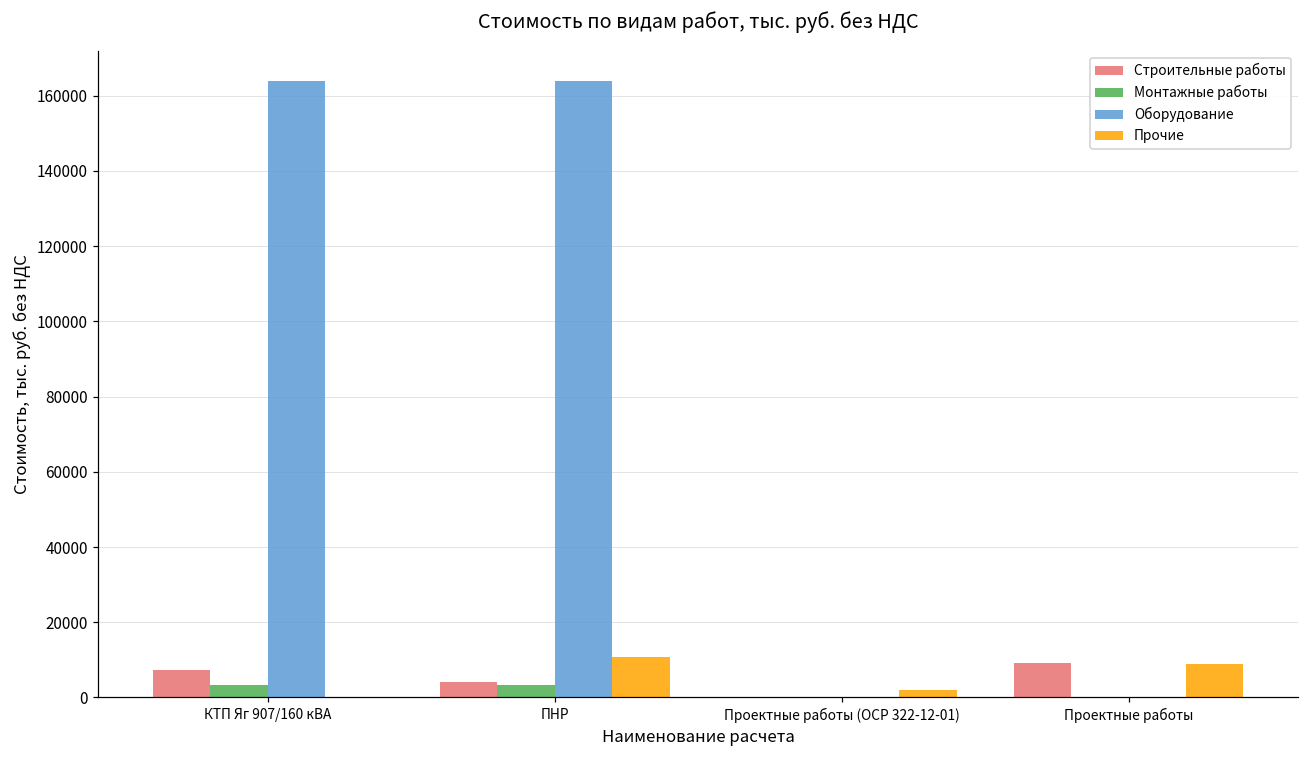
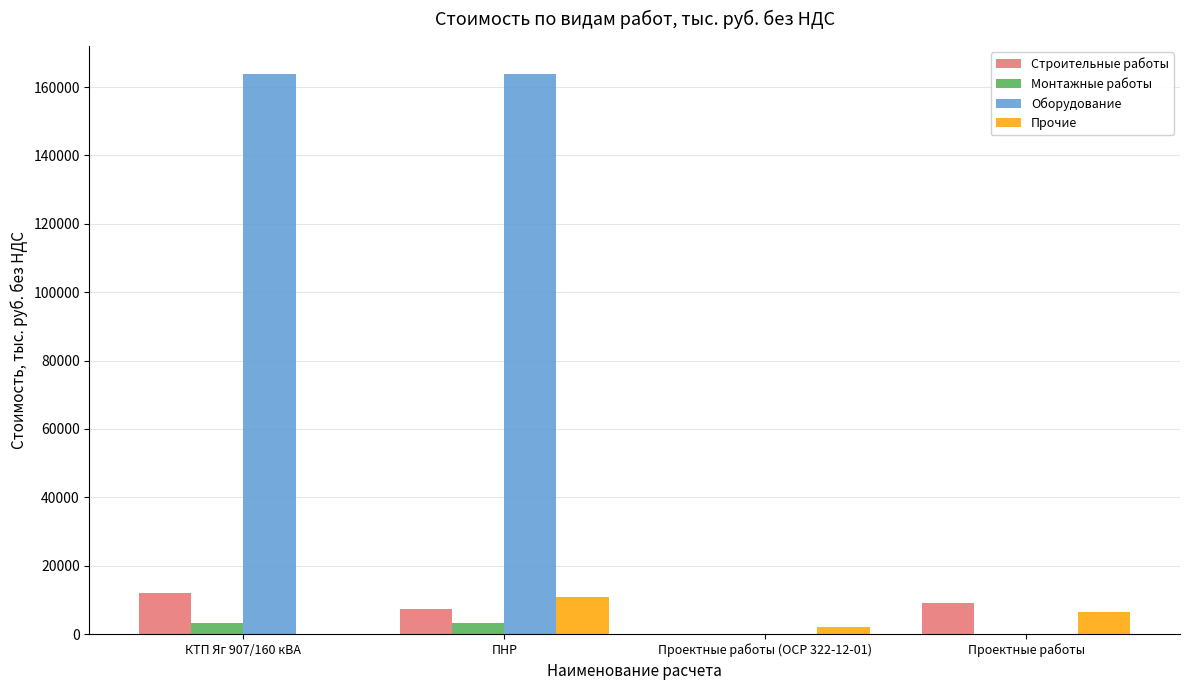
Строительные работы, КТП Яг 907/160 кВА: 7000 -> 12000
Строительные работы, ПНР: 4000 -> 7000
Прочие, Проектные работы: 9000 -> 6000
